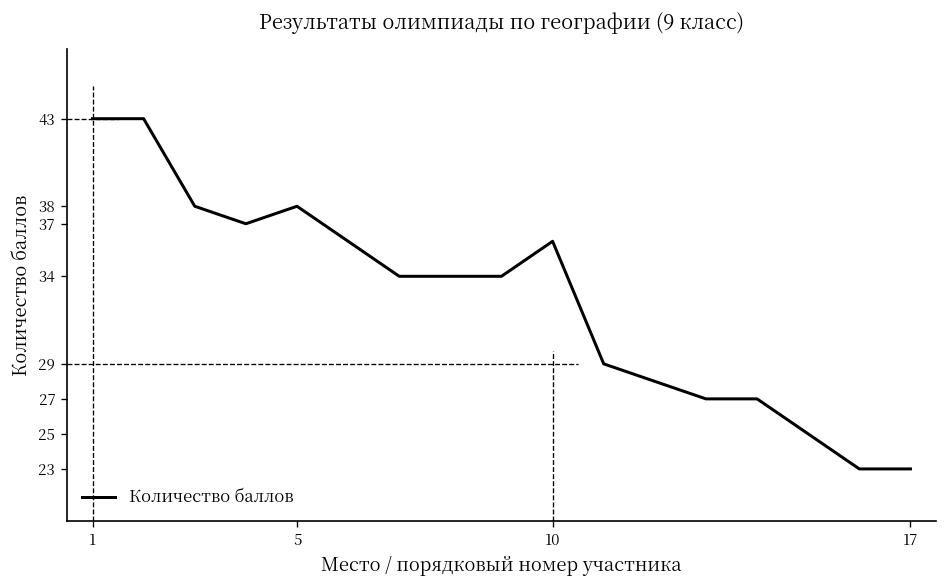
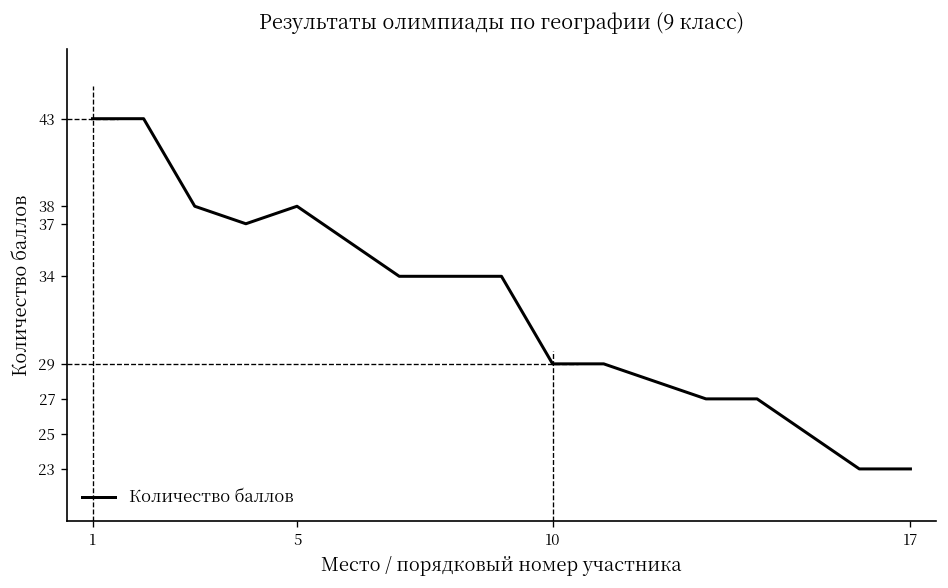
10: 36 -> 29
